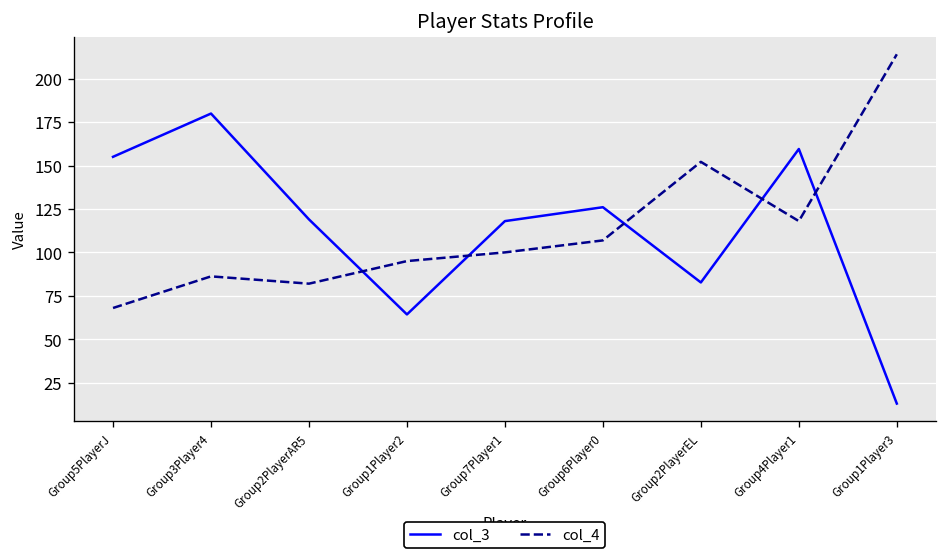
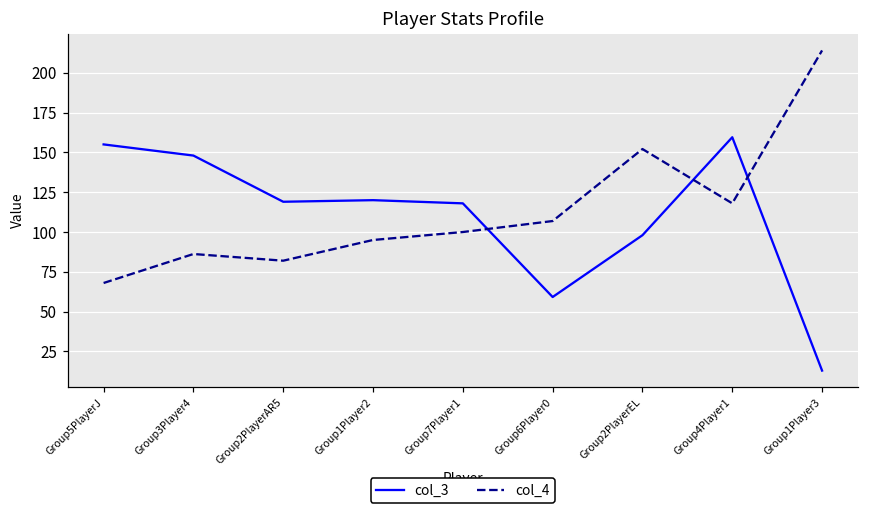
col_3, Group3Player4: 180 -> 148
col_3, Group1Player2: 64 -> 120
col_3, Group6Player0: 126 -> 59
col_3, Group2PlayerEL: 83 -> 98
